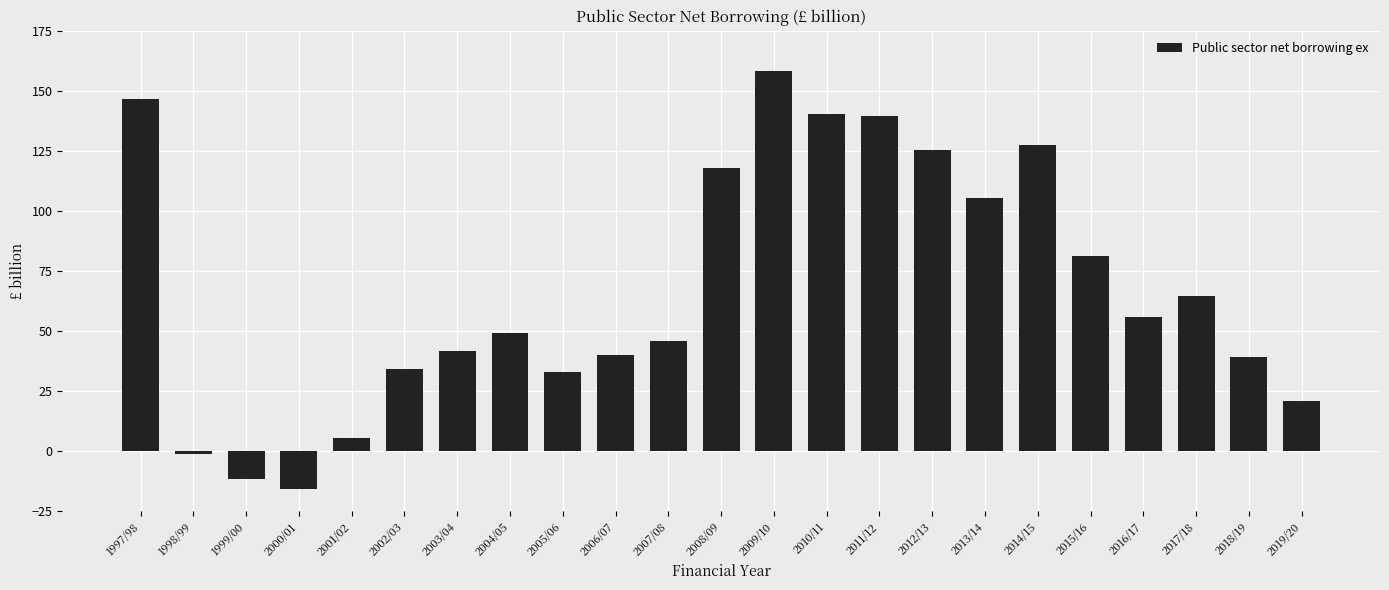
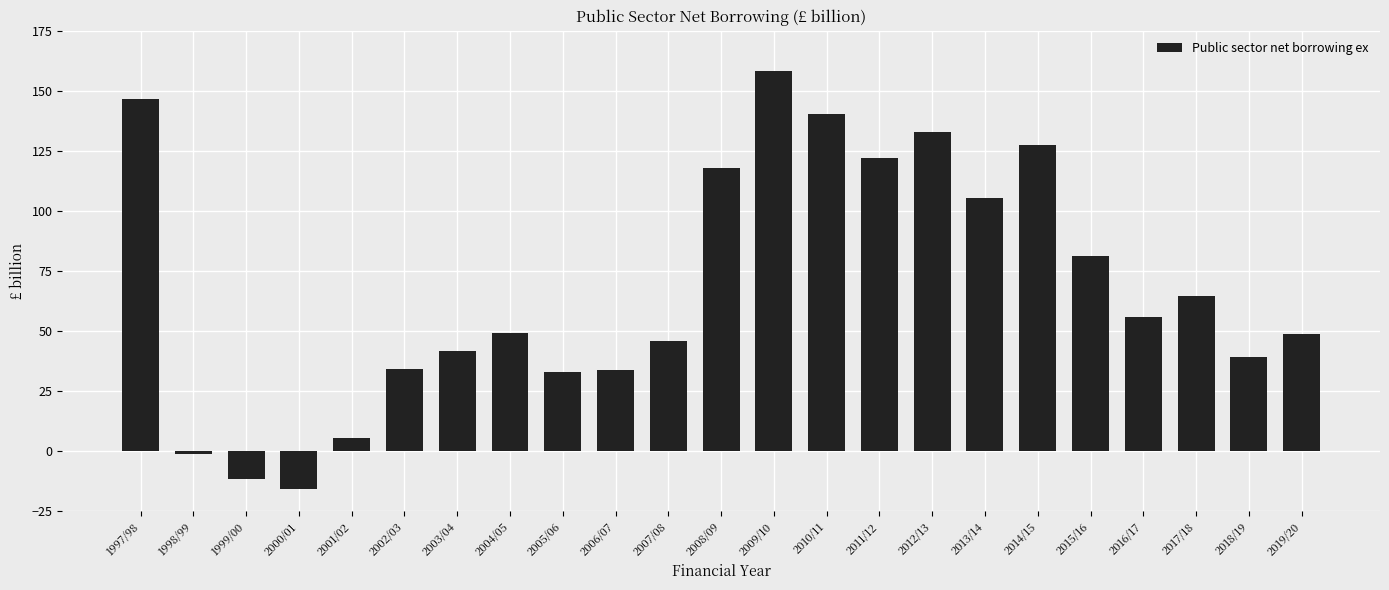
2006/07: 40 -> 34
2011/12: 140 -> 122
2012/13: 125 -> 133
2019/20: 21 -> 49
